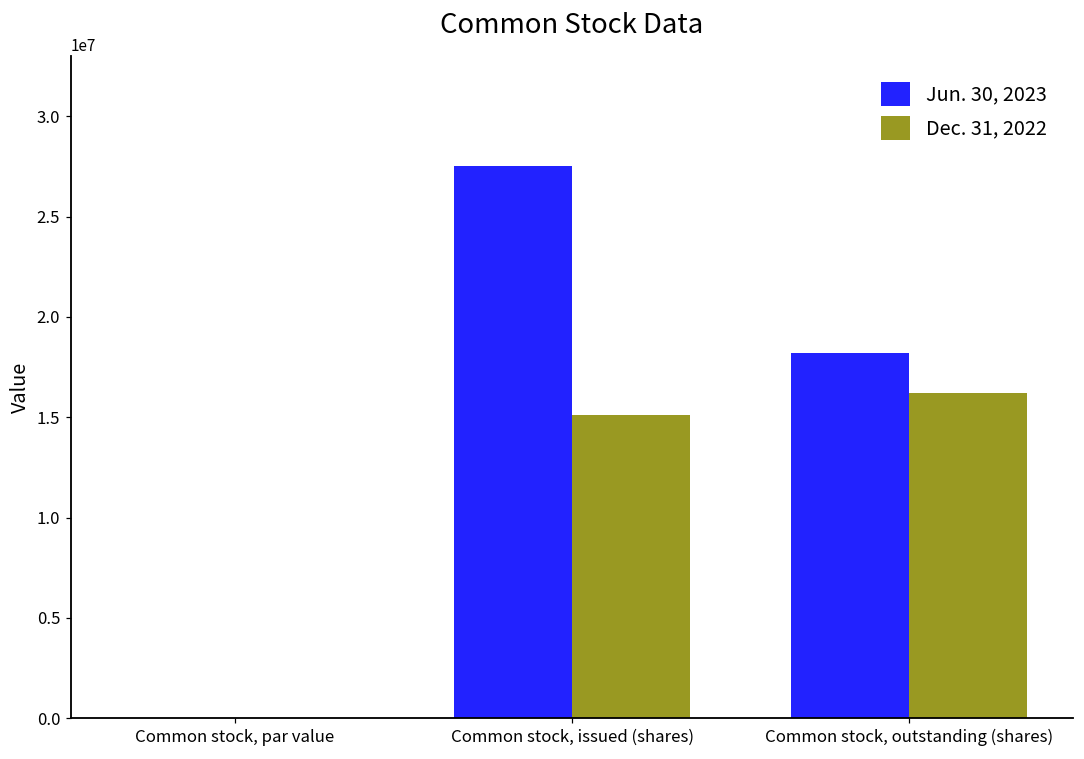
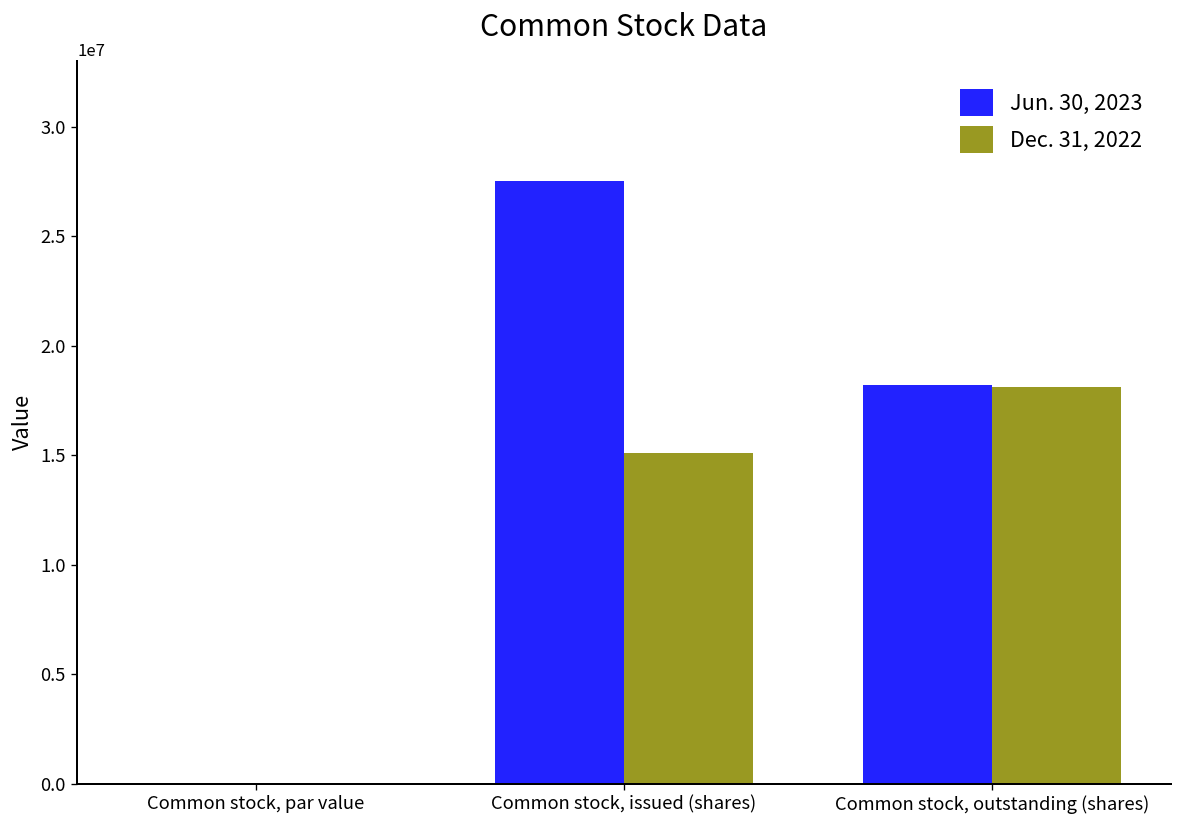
Dec. 31, 2022, Common stock, outstanding (shares): 16200000 -> 18100000
